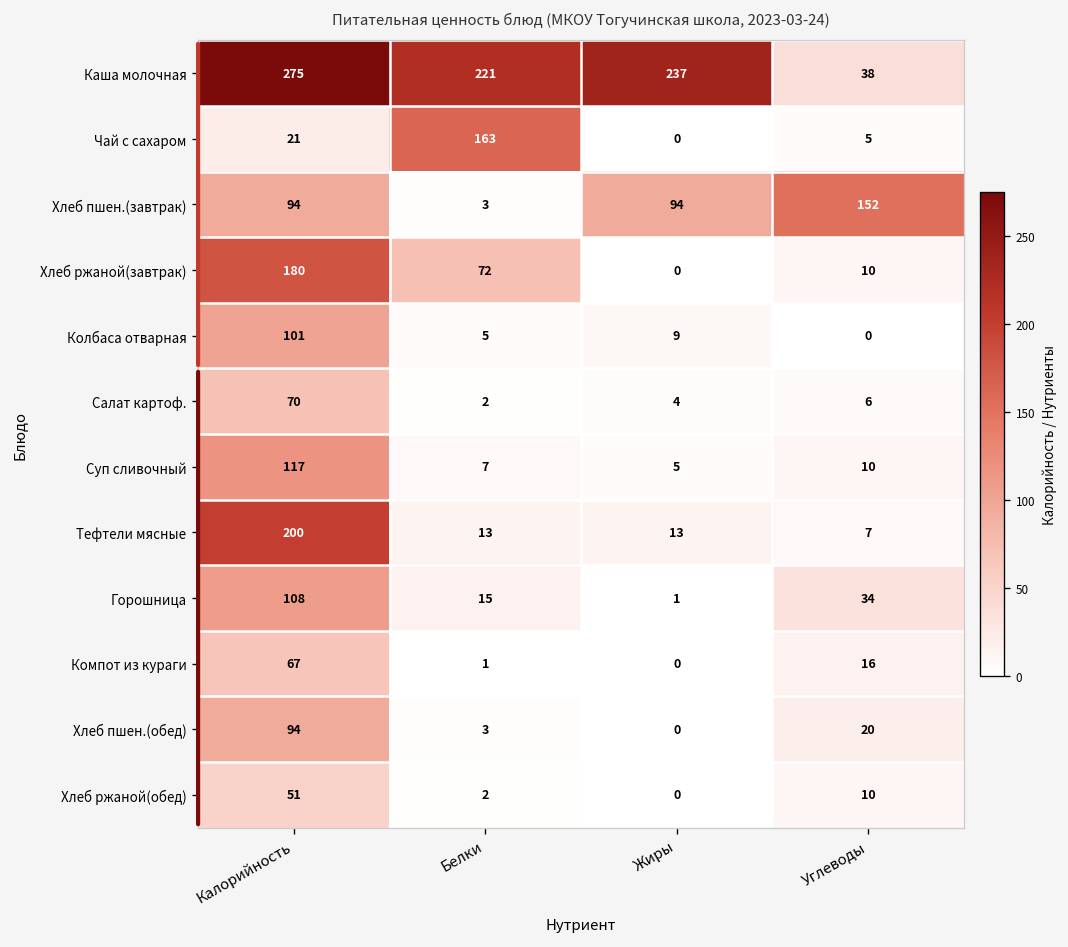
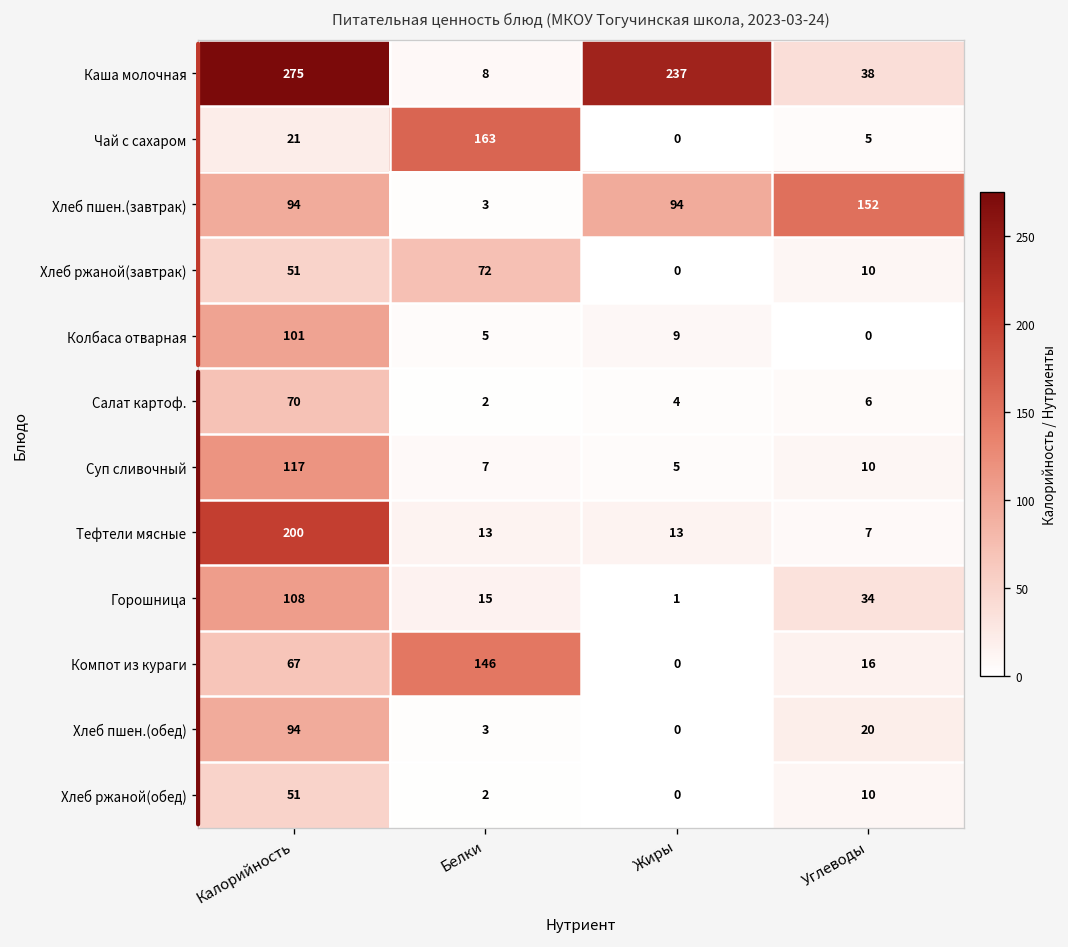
Каша молочная, Белки: 221 -> 8
Хлеб ржаной(завтрак), Калорийность: 180 -> 51
Компот из кураги, Белки: 1 -> 146
